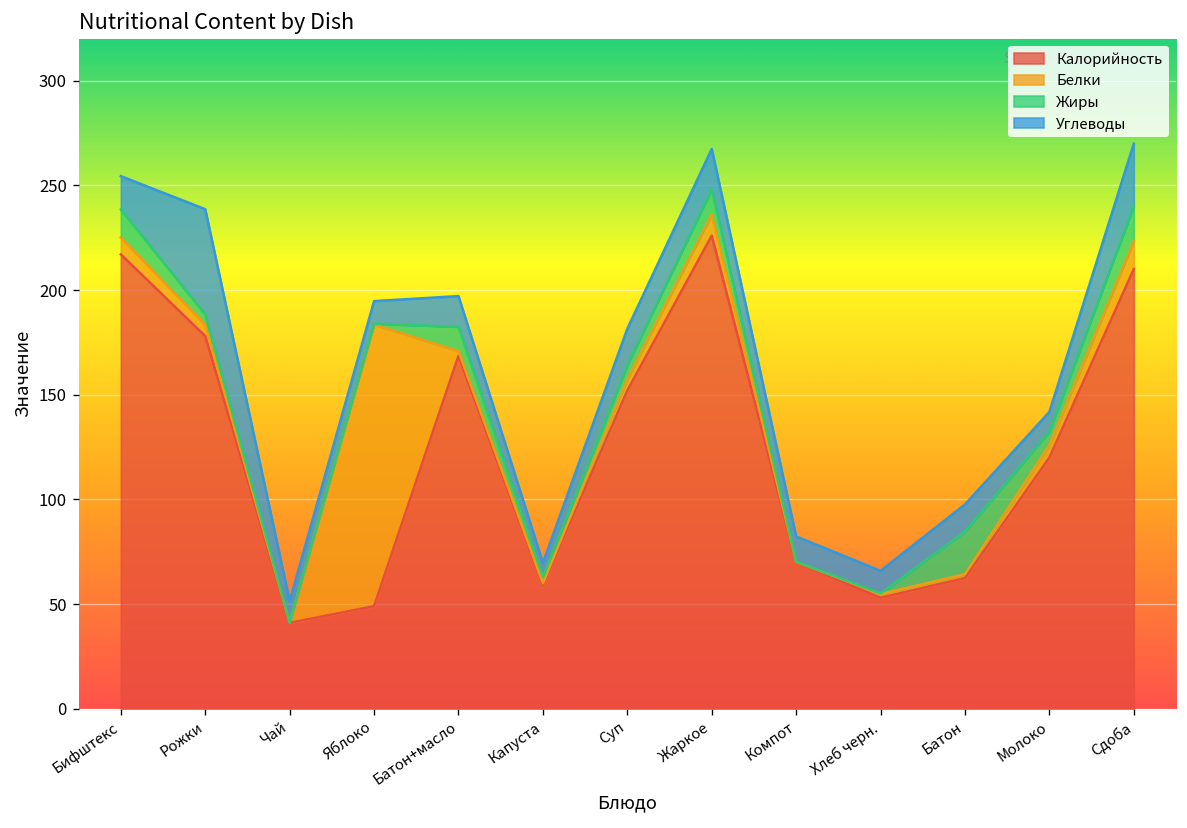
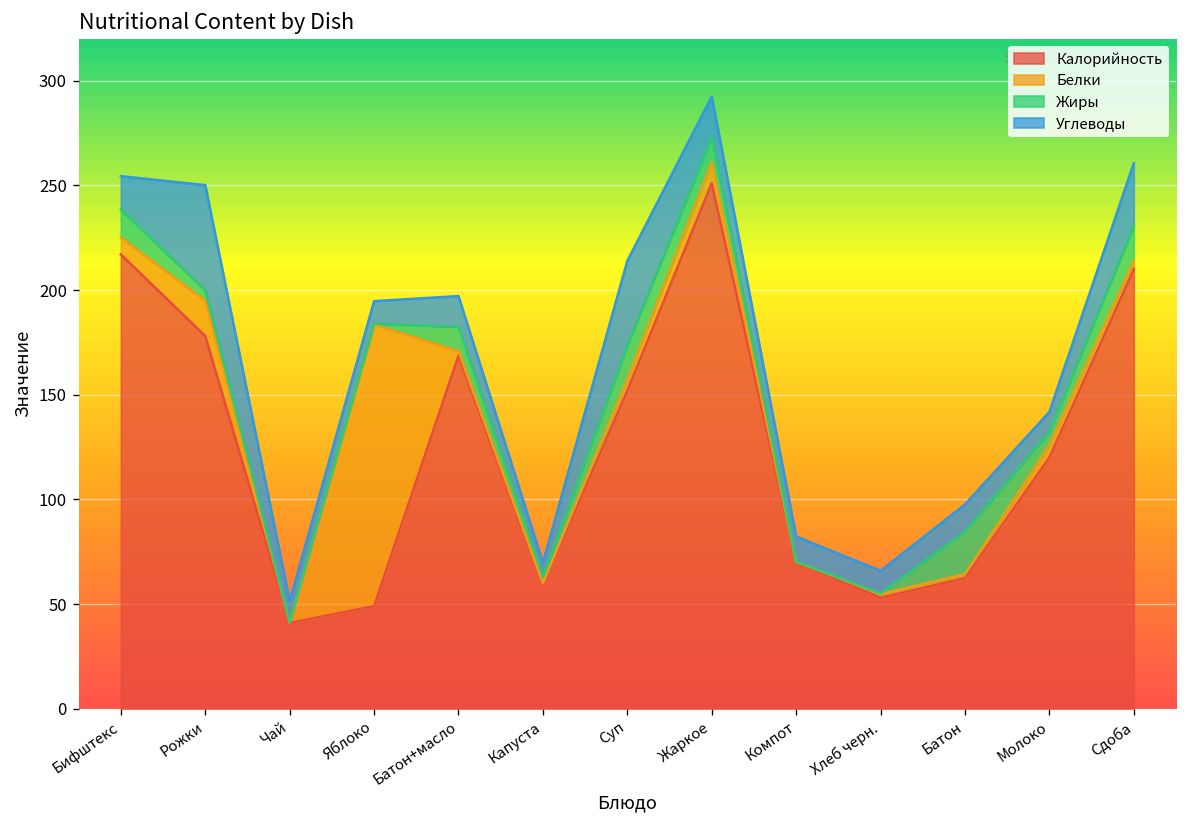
Белки, Рожки: 5 -> 17
Жиры, Суп: 7 -> 16
Углеводы, Суп: 17 -> 40
Калорийность, Жаркое: 226 -> 251
Белки, Сдоба: 13 -> 4
